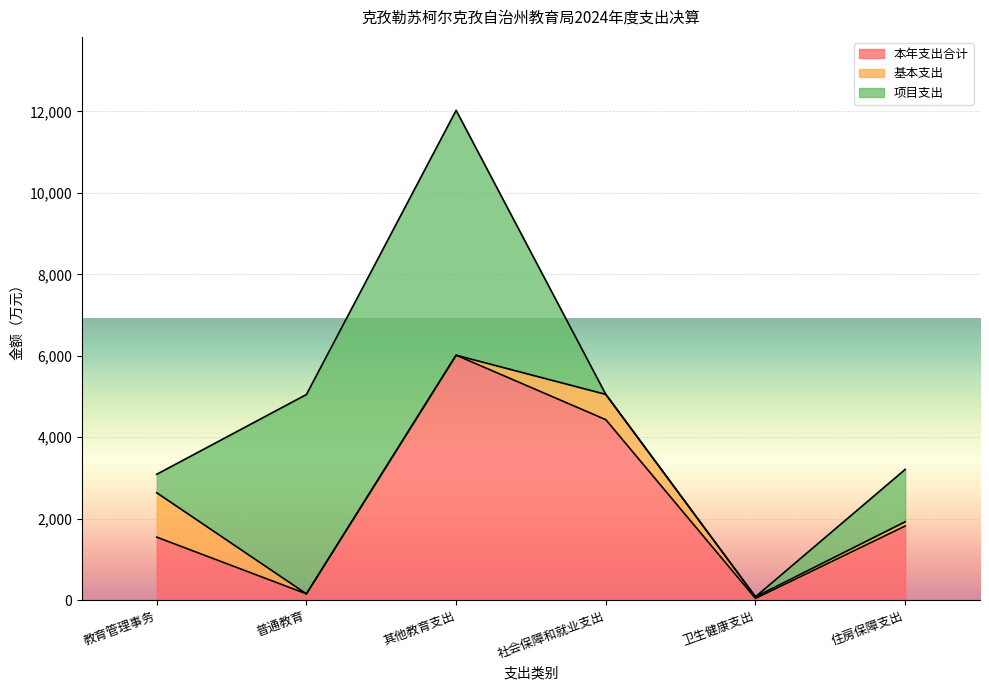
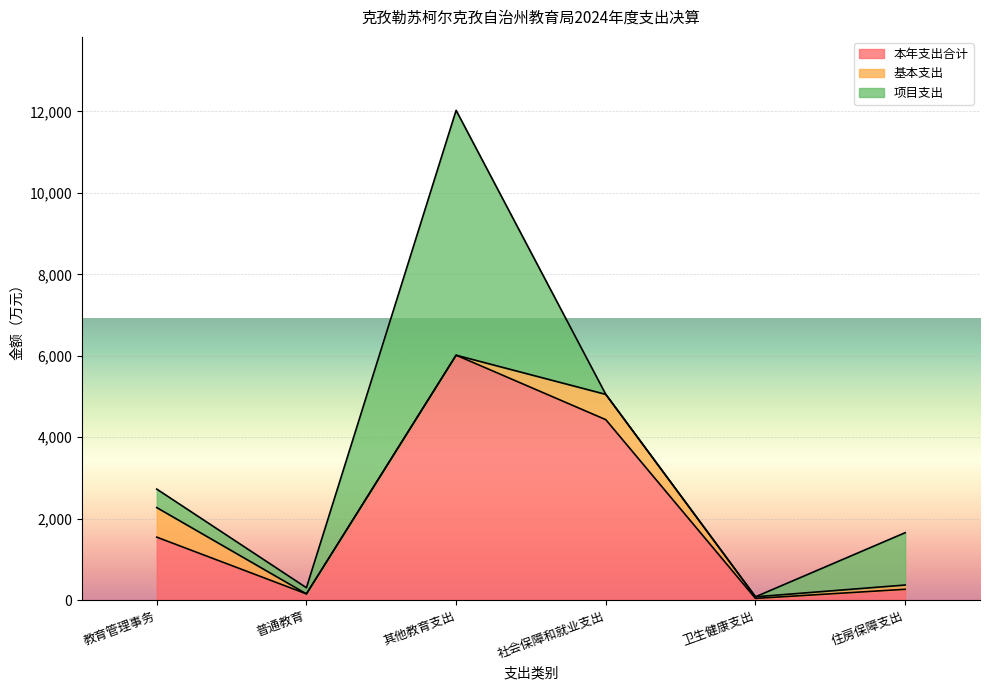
基本支出, 教育管理事务: 1,100 -> 700
项目支出, 普通教育: 4,900 -> 200
本年支出合计, 住房保障支出: 1,800 -> 300
